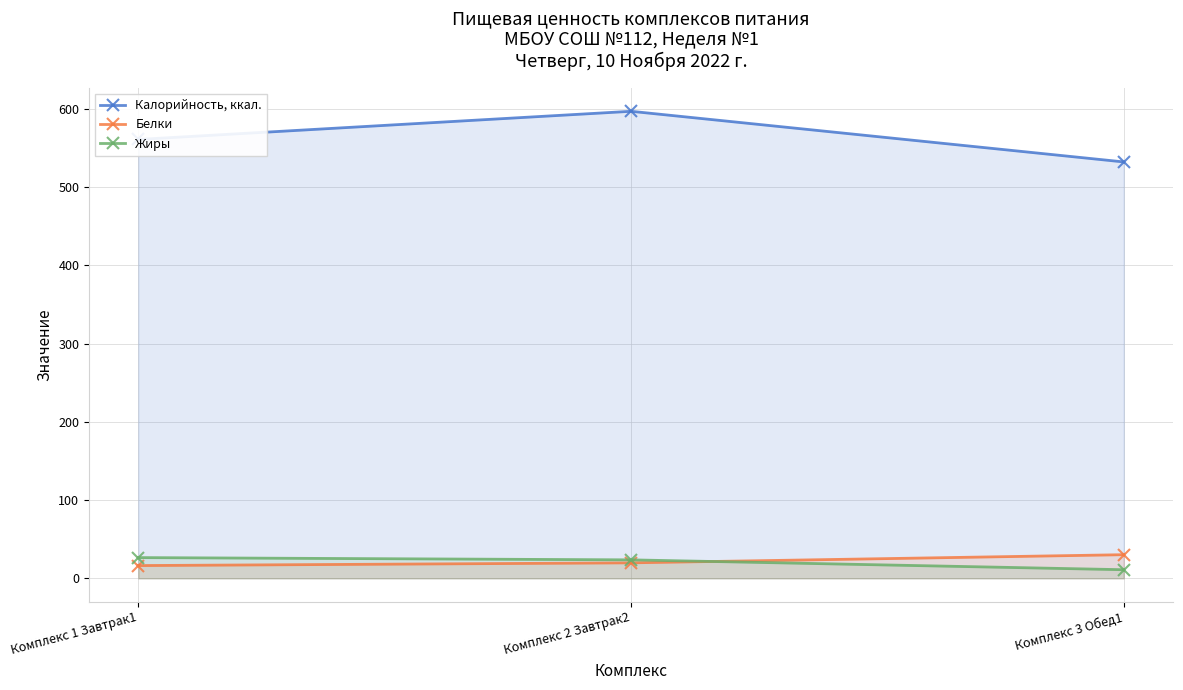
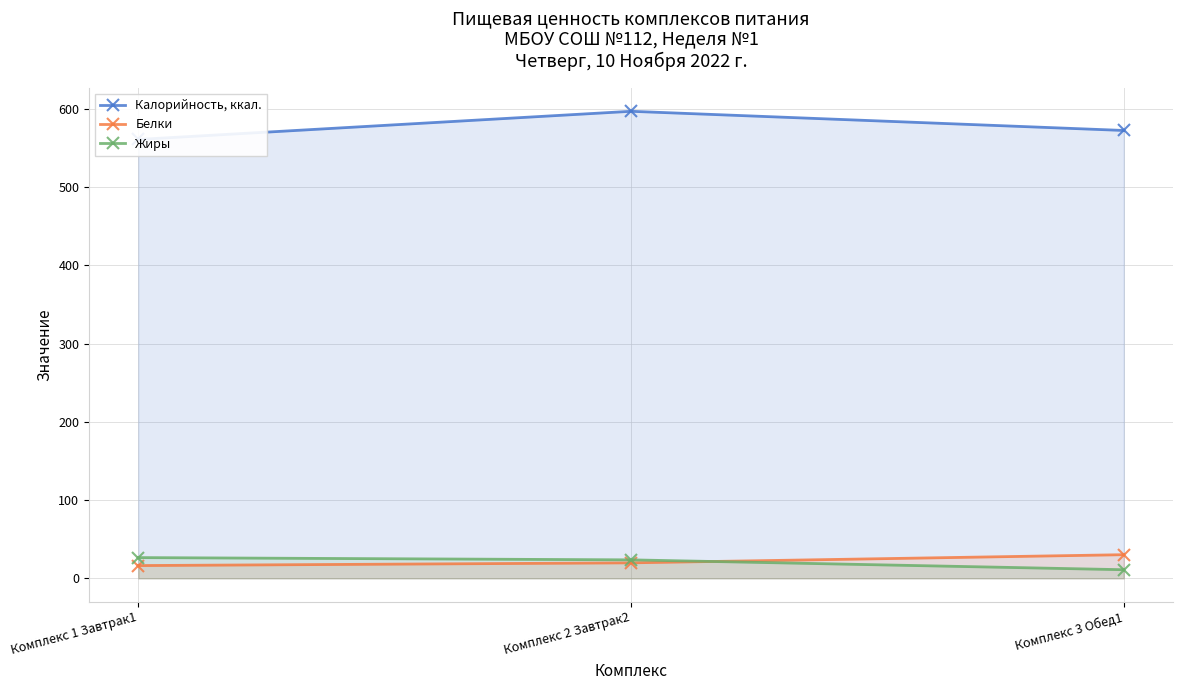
Калорийность, ккал., Комплекс 3 Обед1: 530 -> 570
